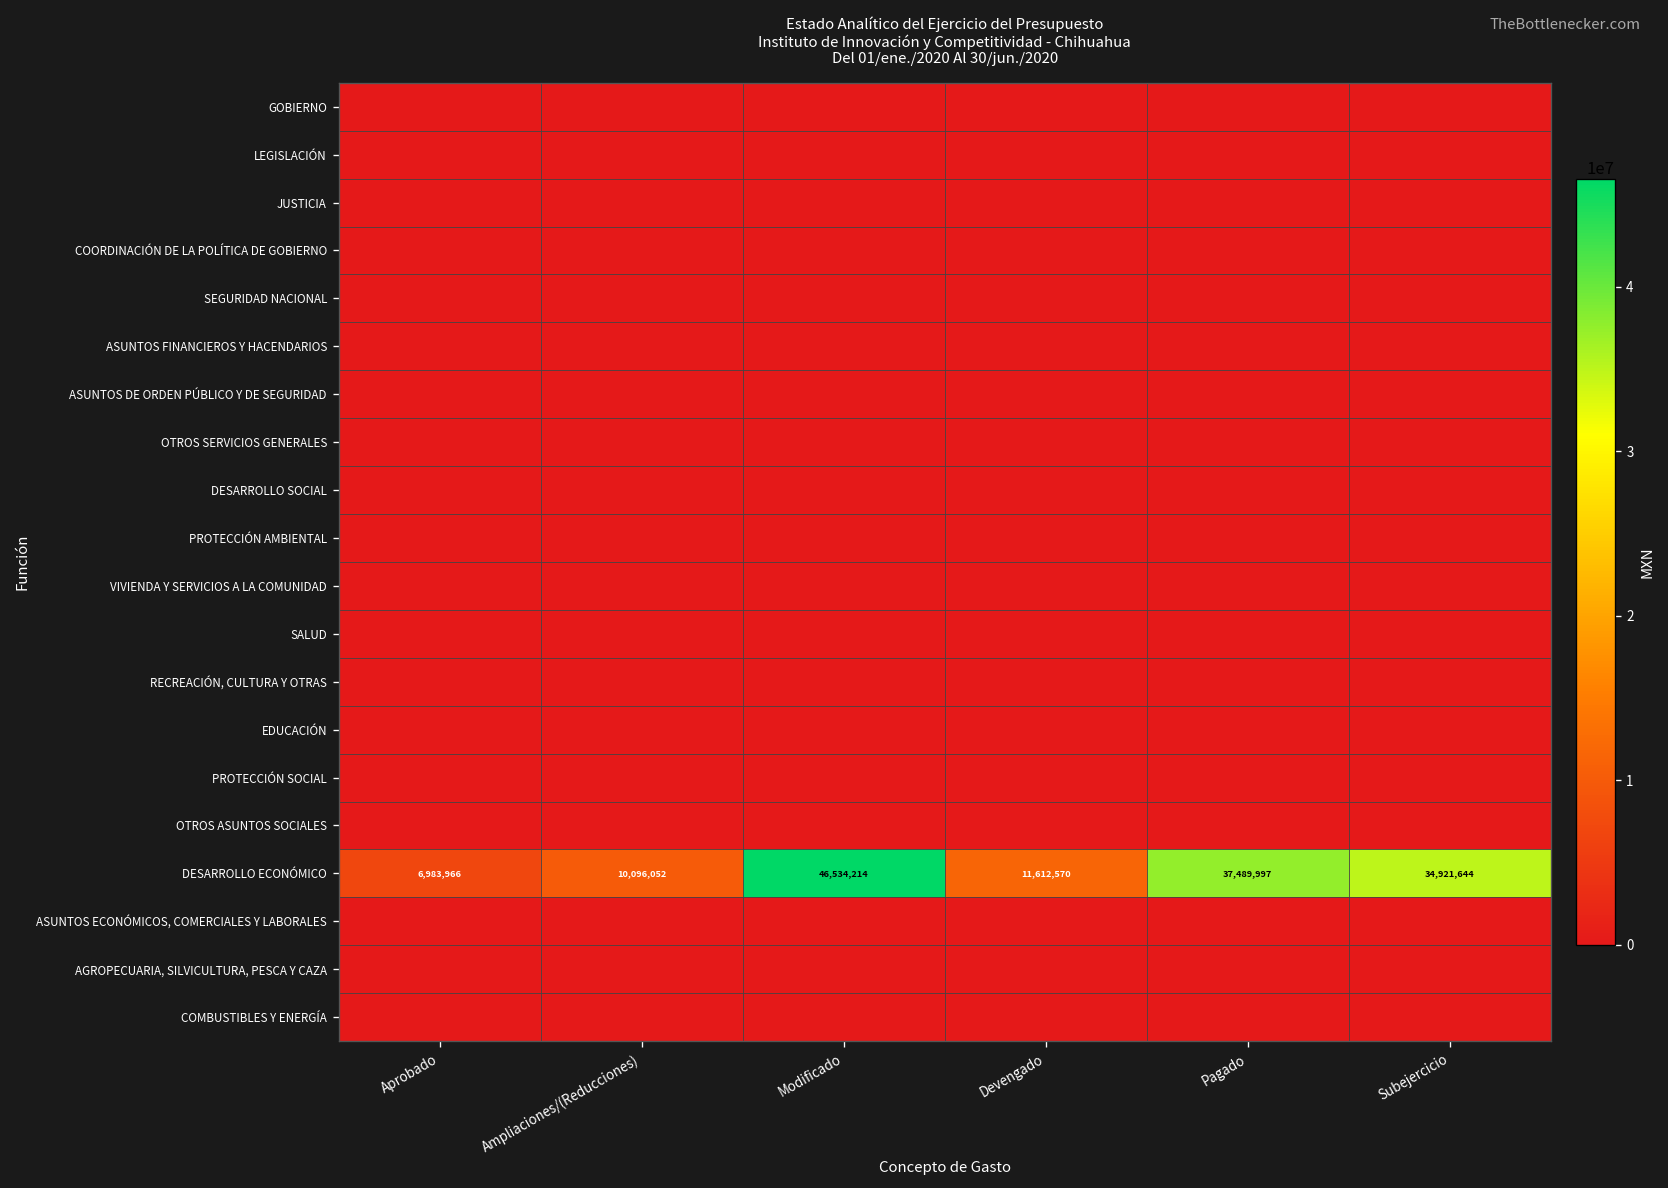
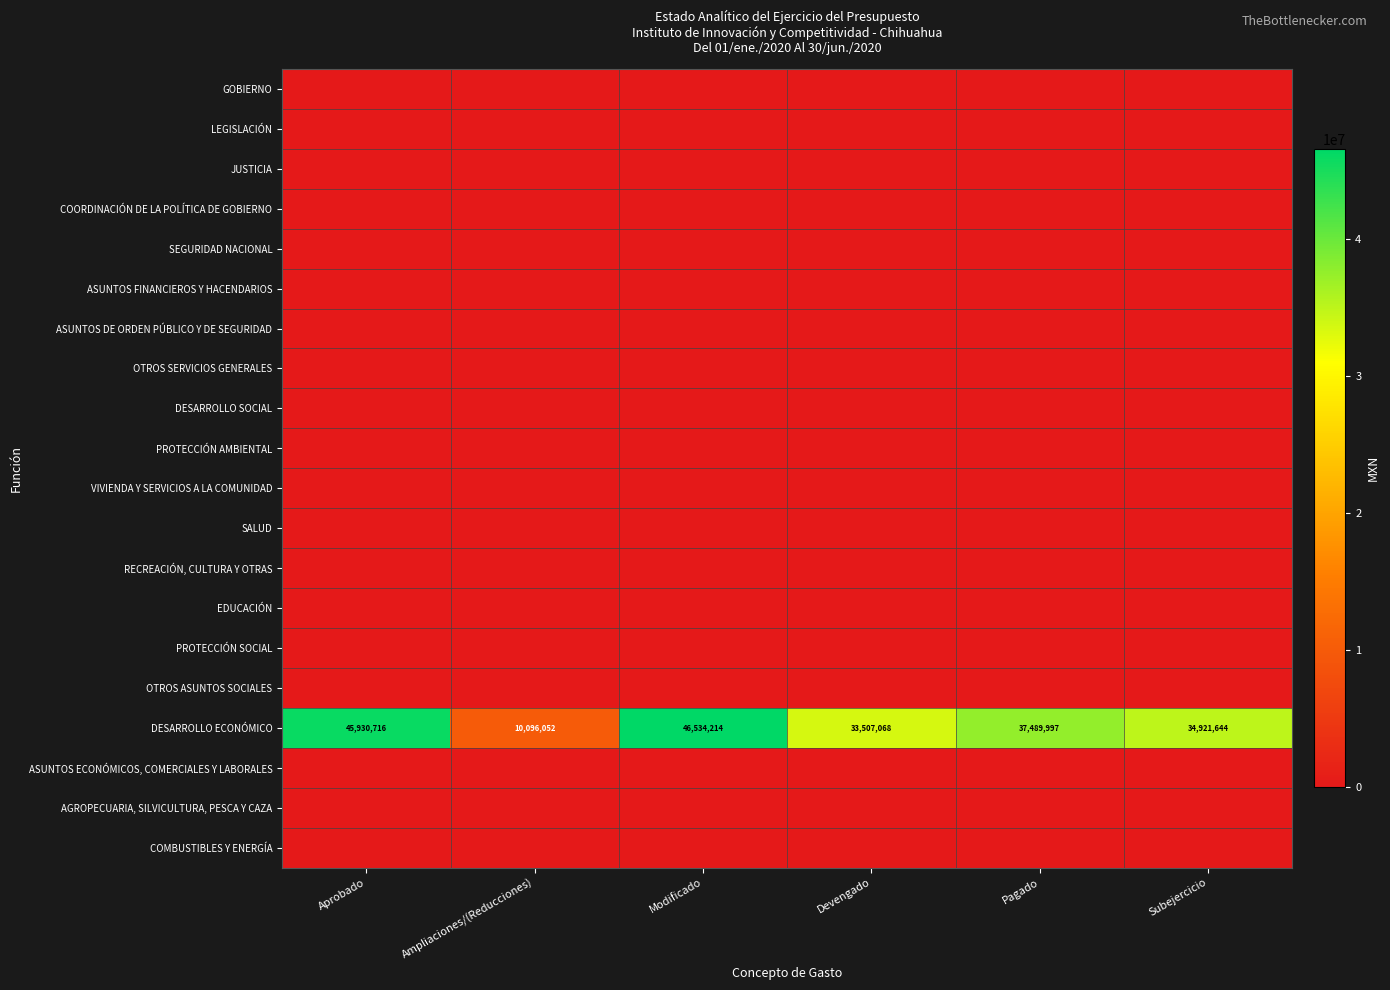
DESARROLLO ECONÓMICO, Aprobado: 6,983,966 -> 45,930,716
DESARROLLO ECONÓMICO, Devengado: 11,612,570 -> 33,507,068
